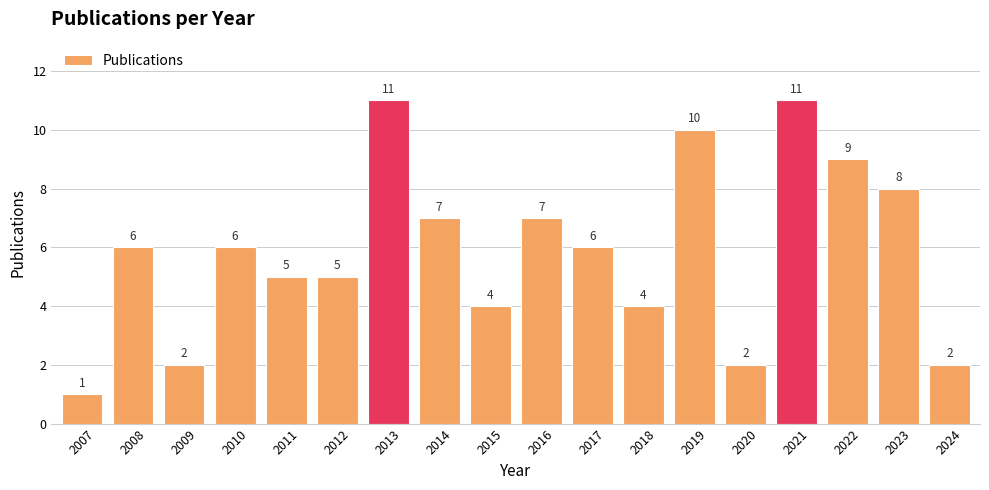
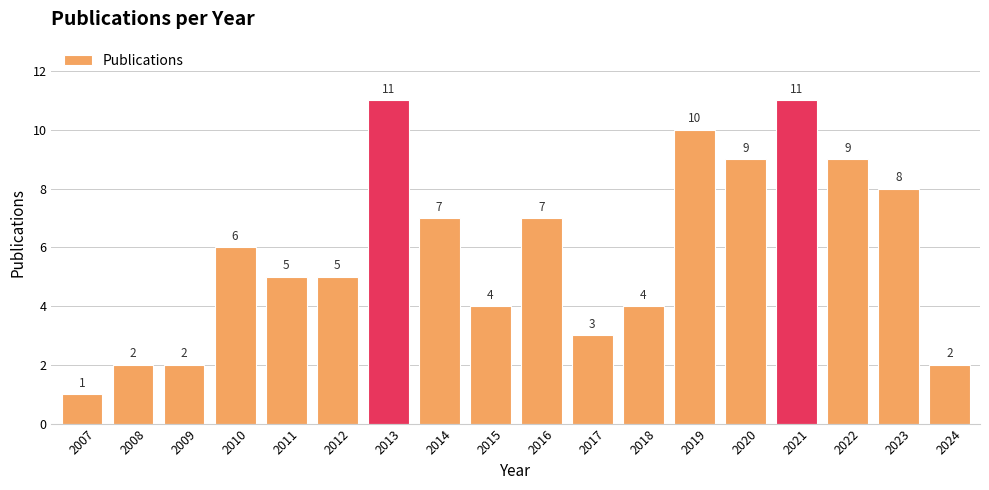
2008: 6 -> 2
2017: 6 -> 3
2020: 2 -> 9
